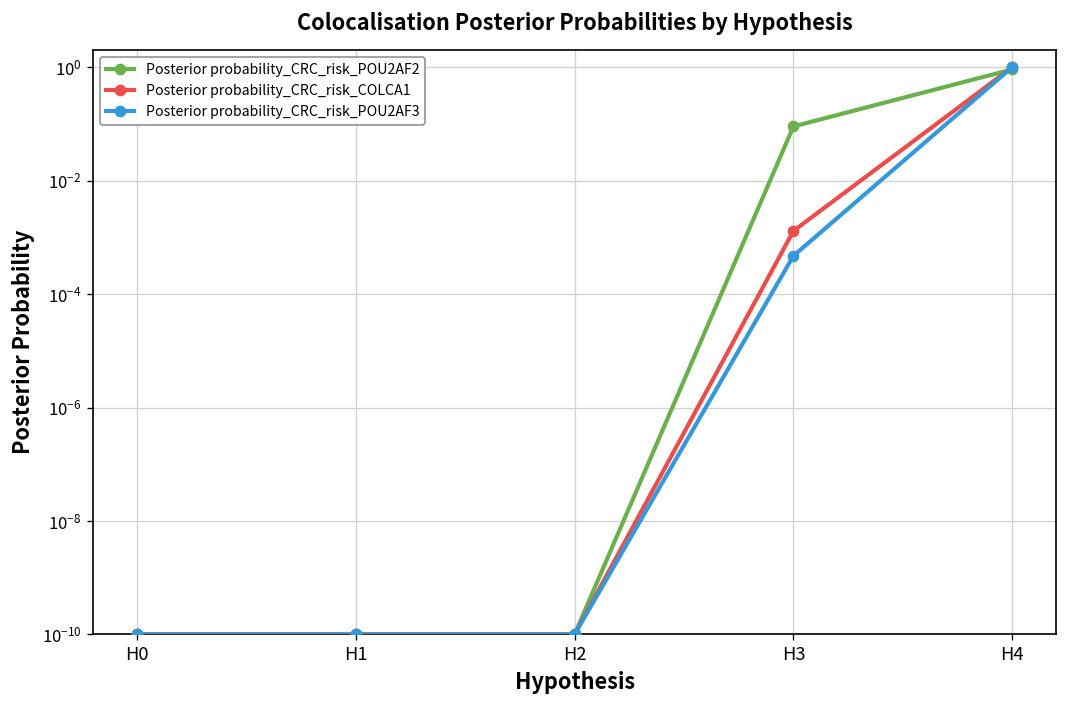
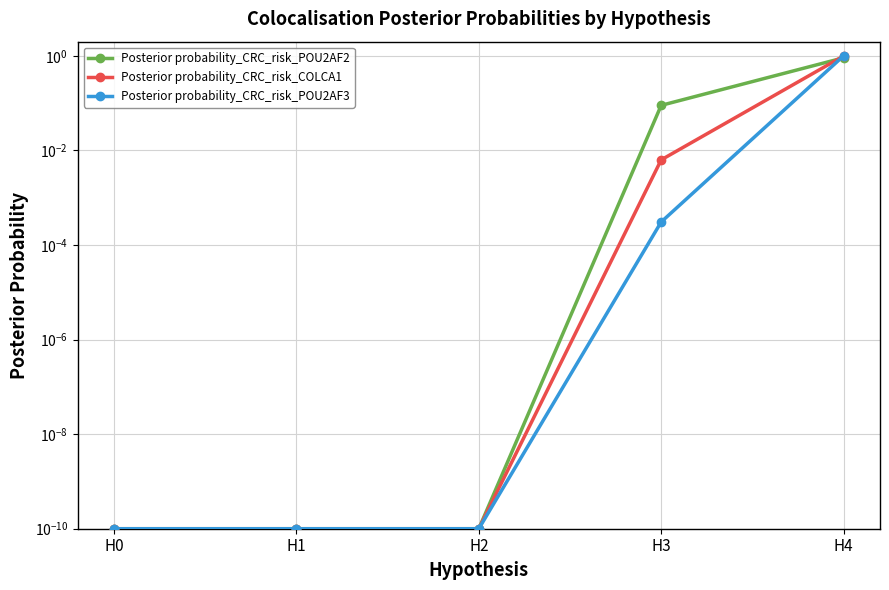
Posterior probability_CRC_risk_COLCA1, H3: 0.0013 -> 0.006
Posterior probability_CRC_risk_POU2AF3, H3: 0.0005 -> 0.0003
